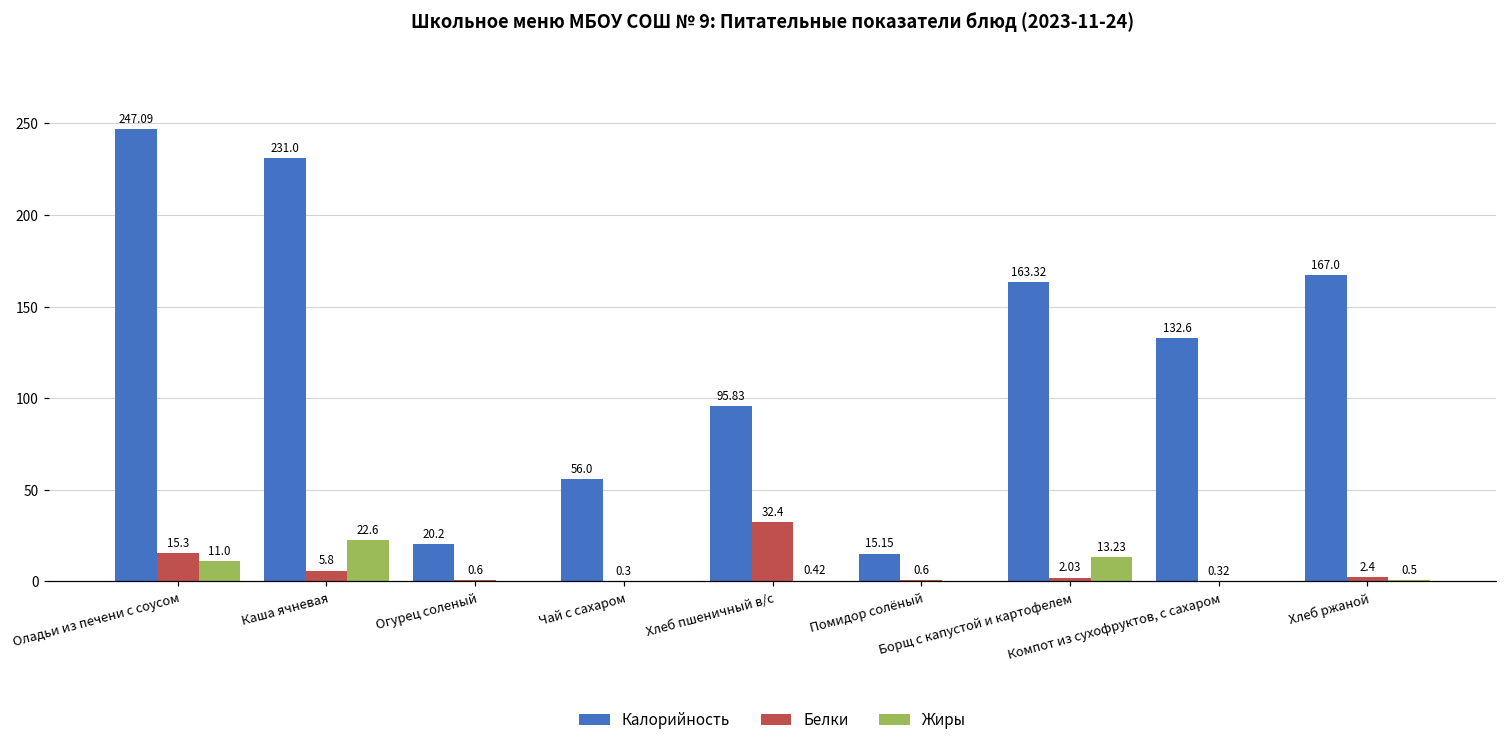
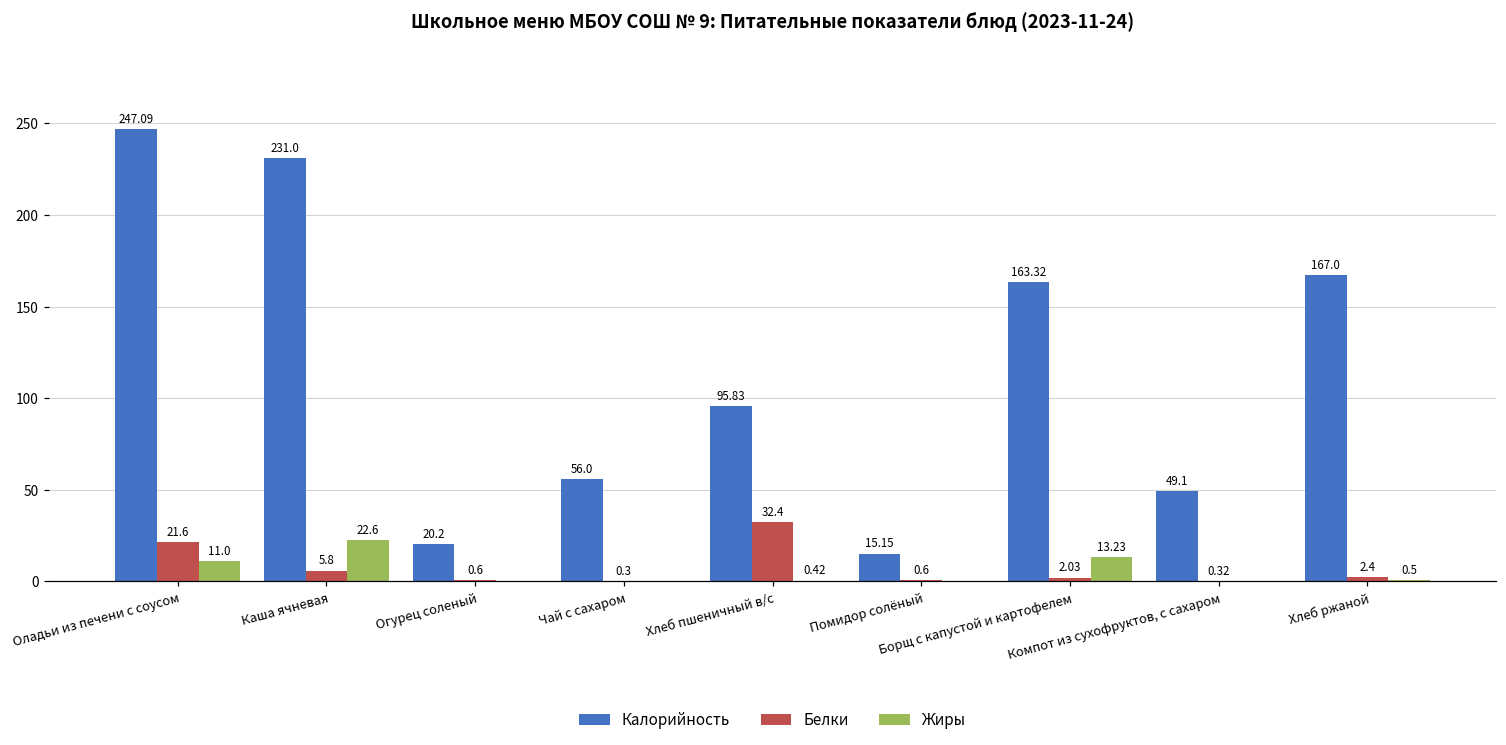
Белки, Оладьи из печени с соусом: 15.3 -> 21.6
Калорийность, Компот из сухофруктов, с сахаром: 132.6 -> 49.1
